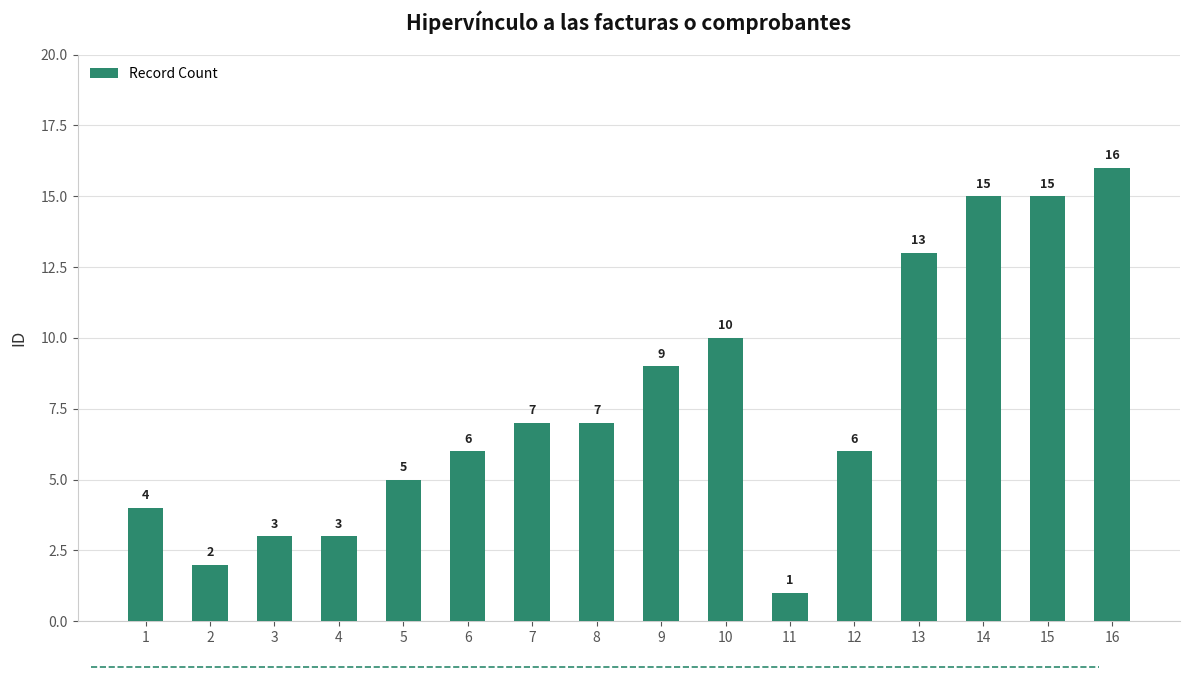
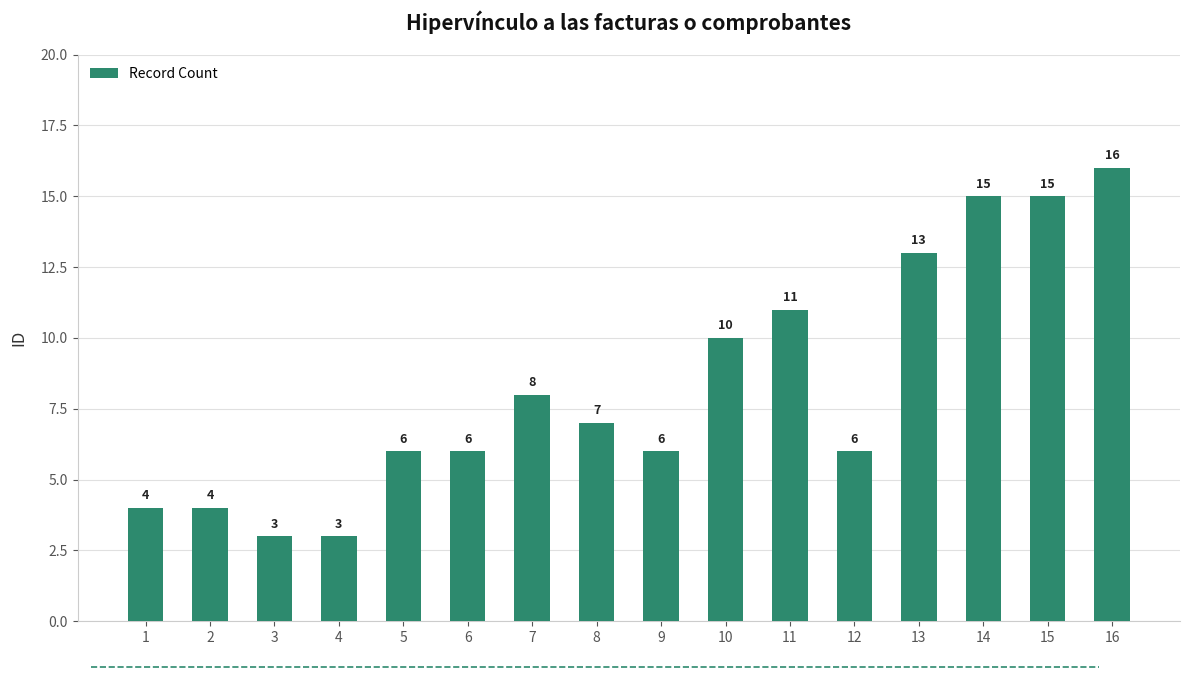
2: 2 -> 4
5: 5 -> 6
7: 7 -> 8
9: 9 -> 6
11: 1 -> 11
